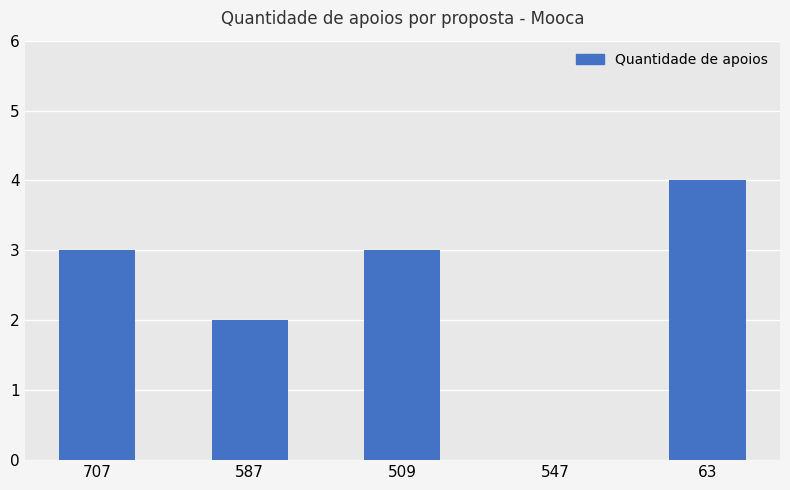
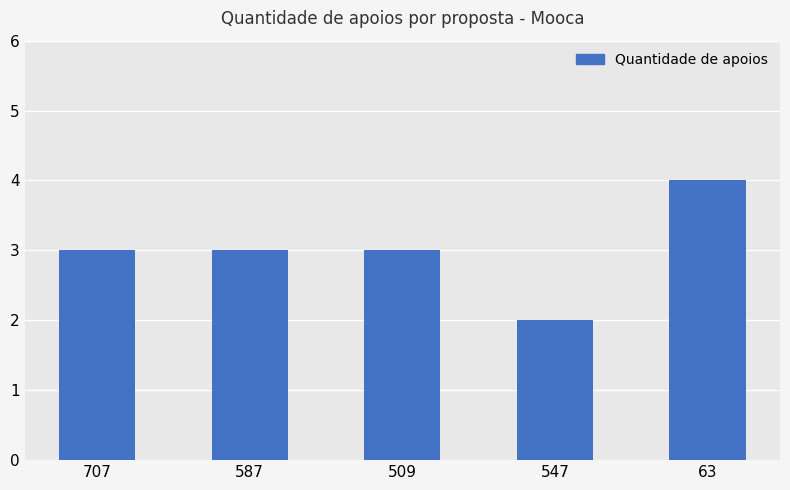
587: 2 -> 3
547: 0 -> 2
